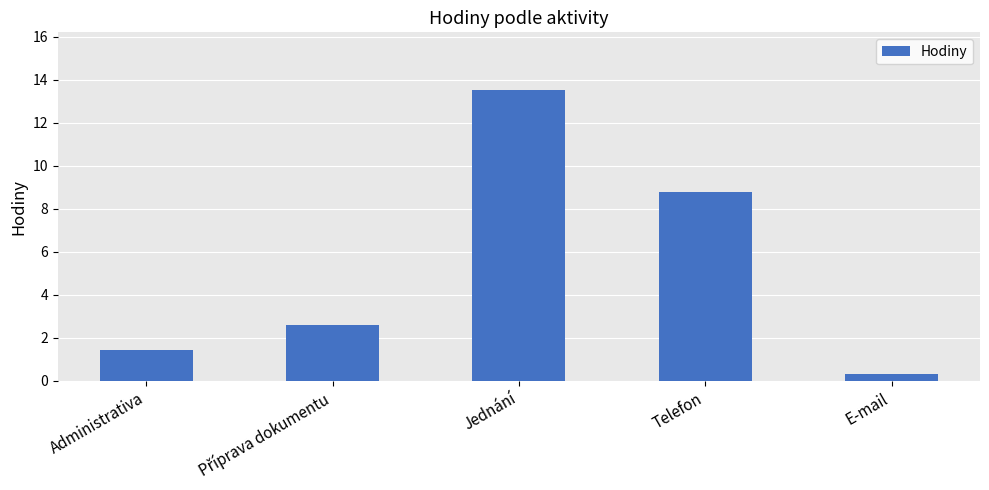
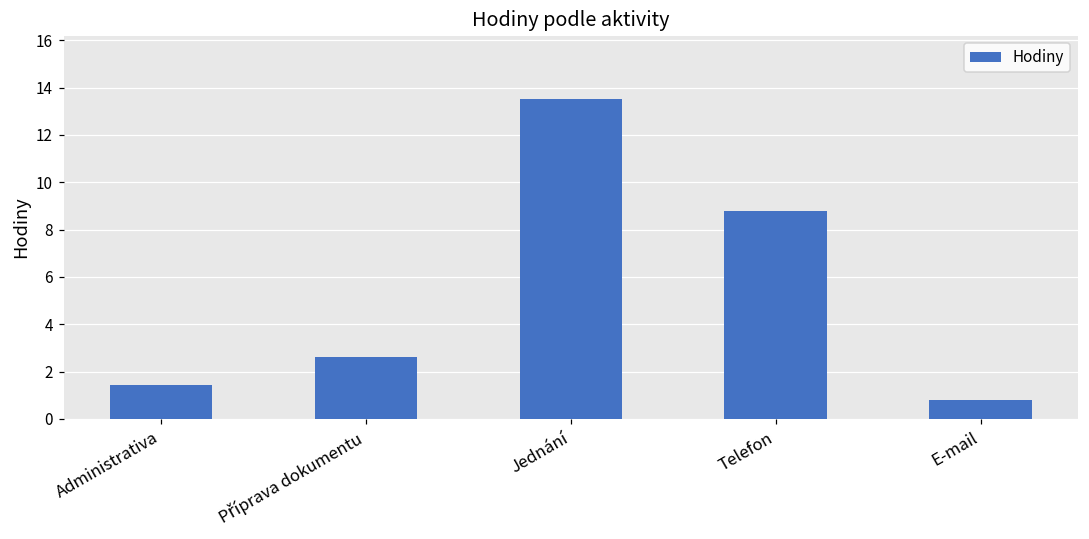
E-mail: 0.3 -> 0.8
